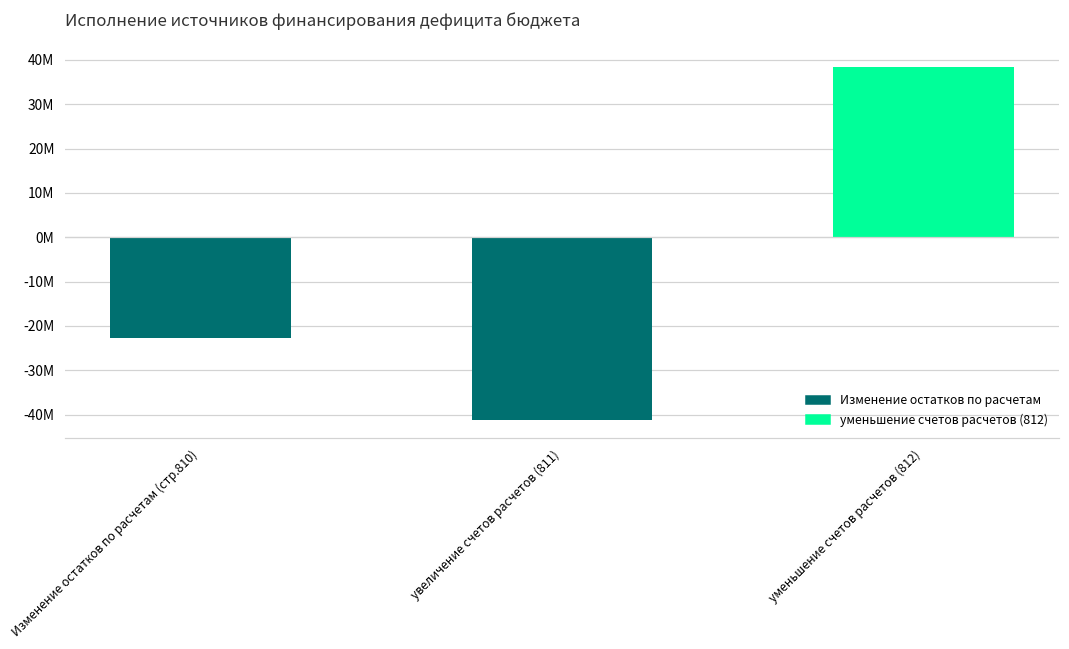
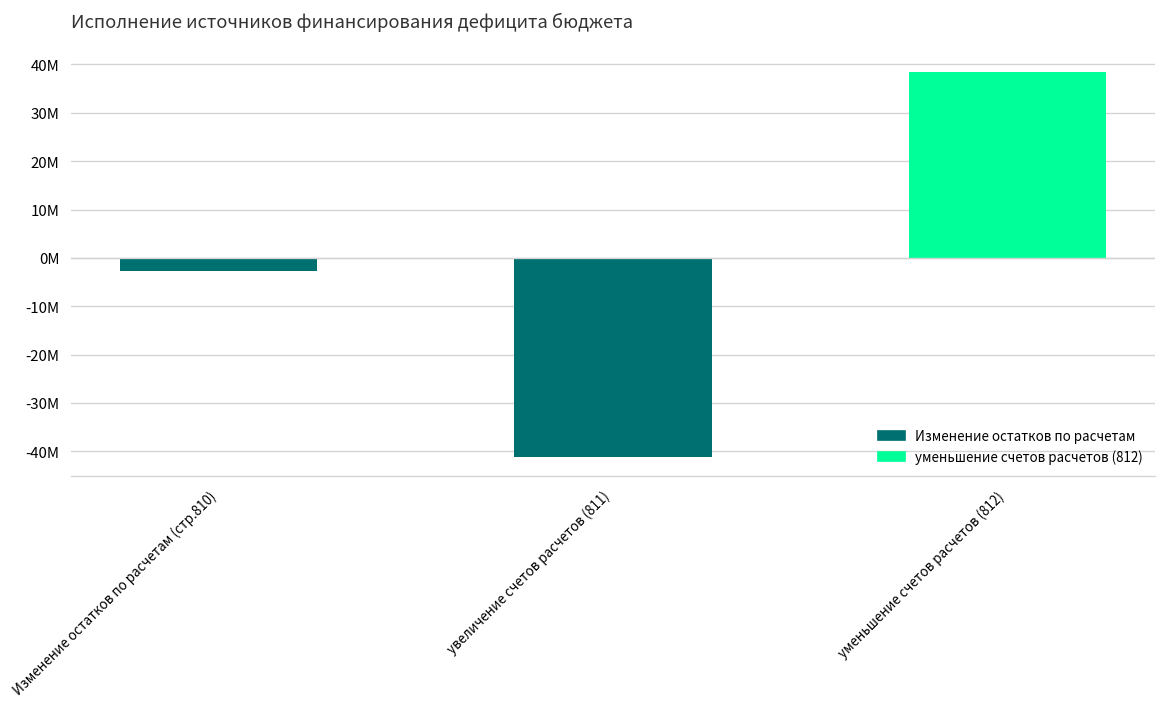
Изменение остатков по расчетам (стр.810): -23М -> -3М
